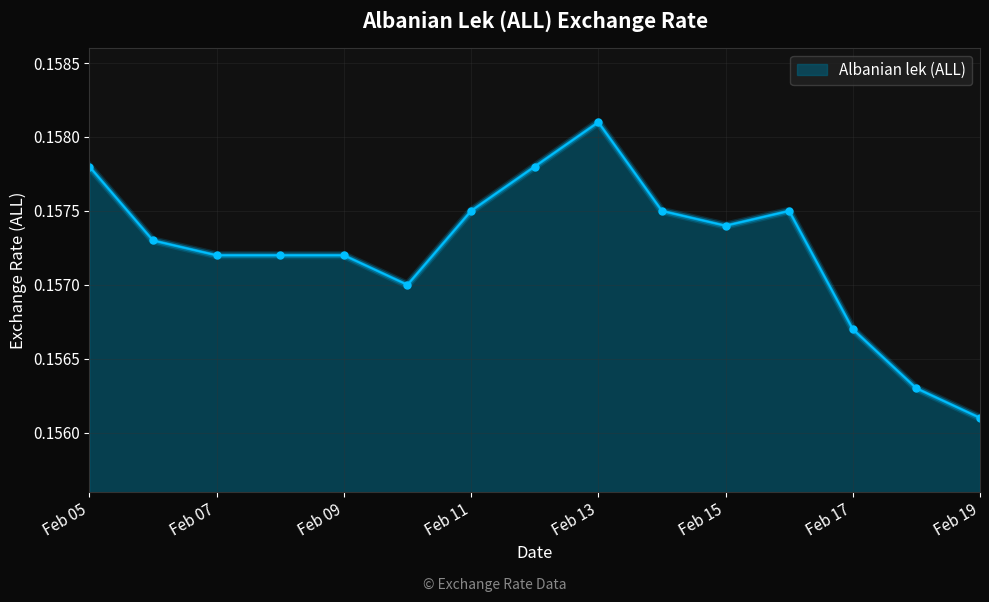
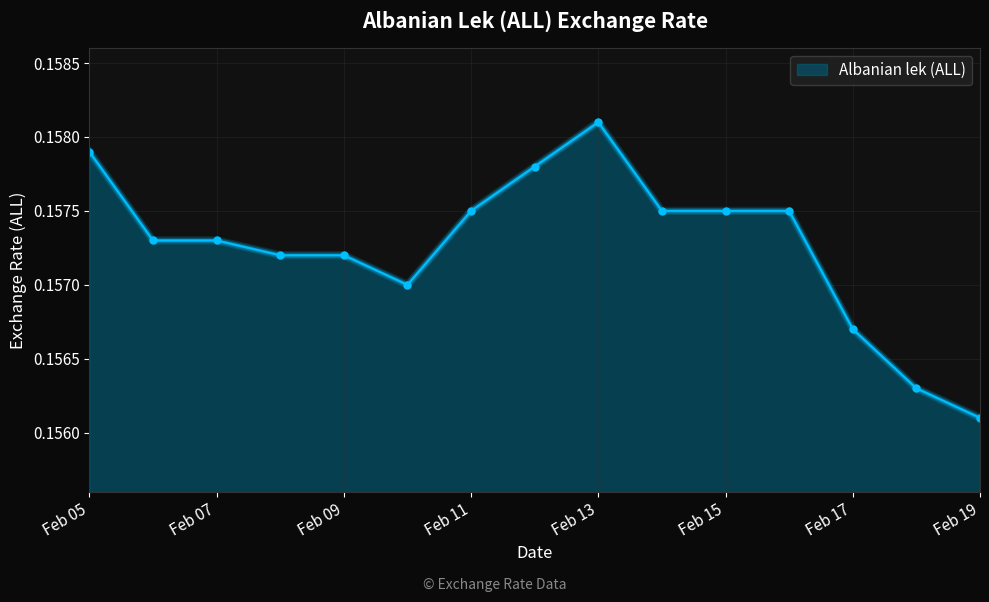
Feb 05: 0.1578 -> 0.1579
Feb 07: 0.1572 -> 0.1573
Feb 15: 0.1574 -> 0.1575
